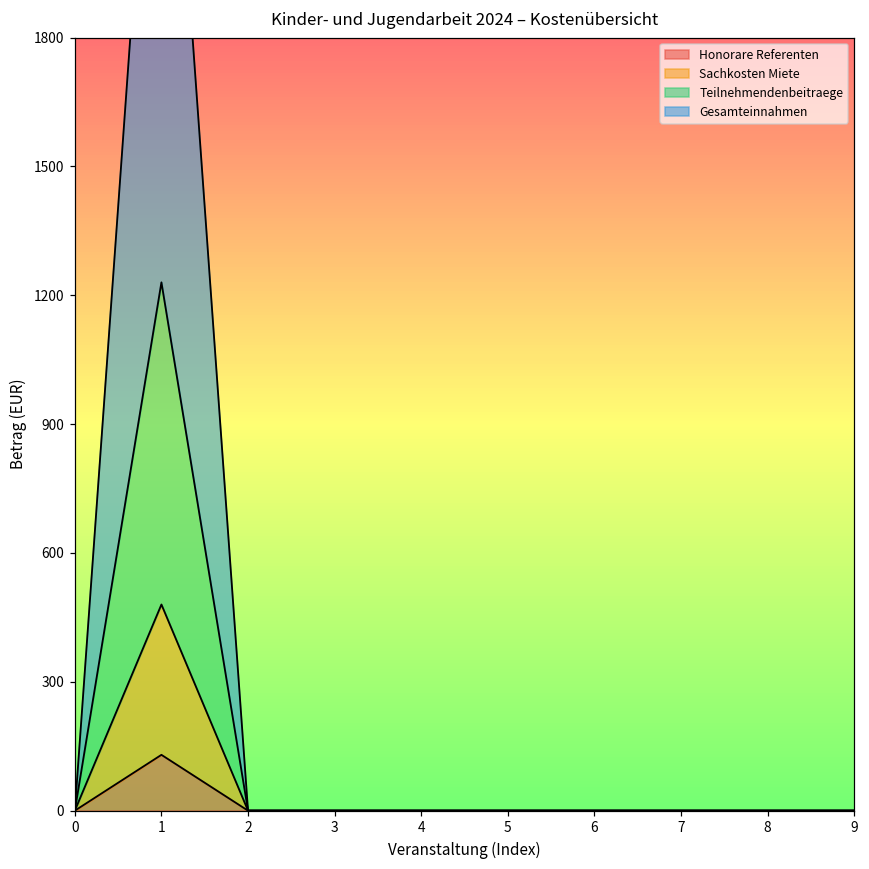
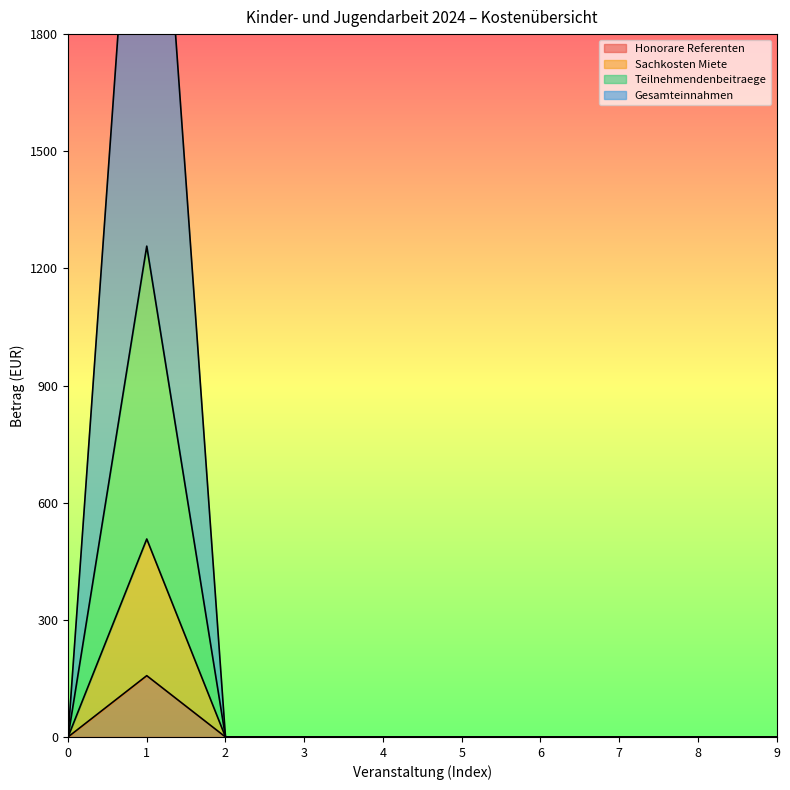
Honorare Referenten, 1: 130 -> 160
